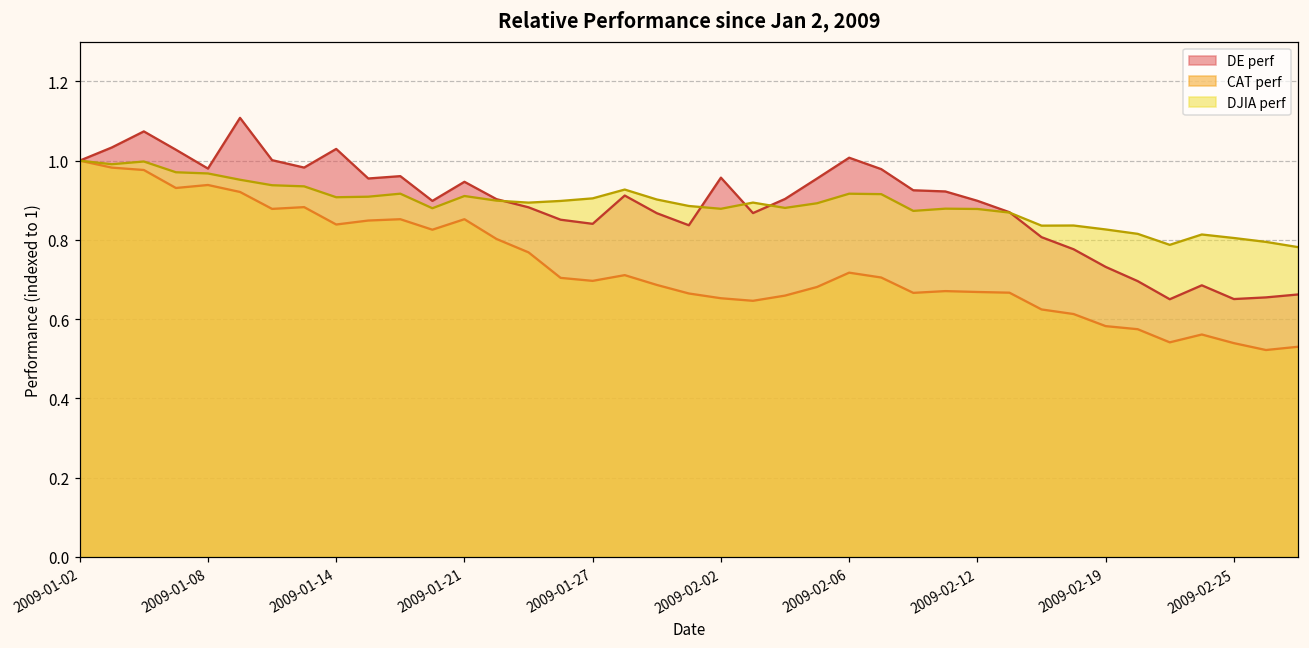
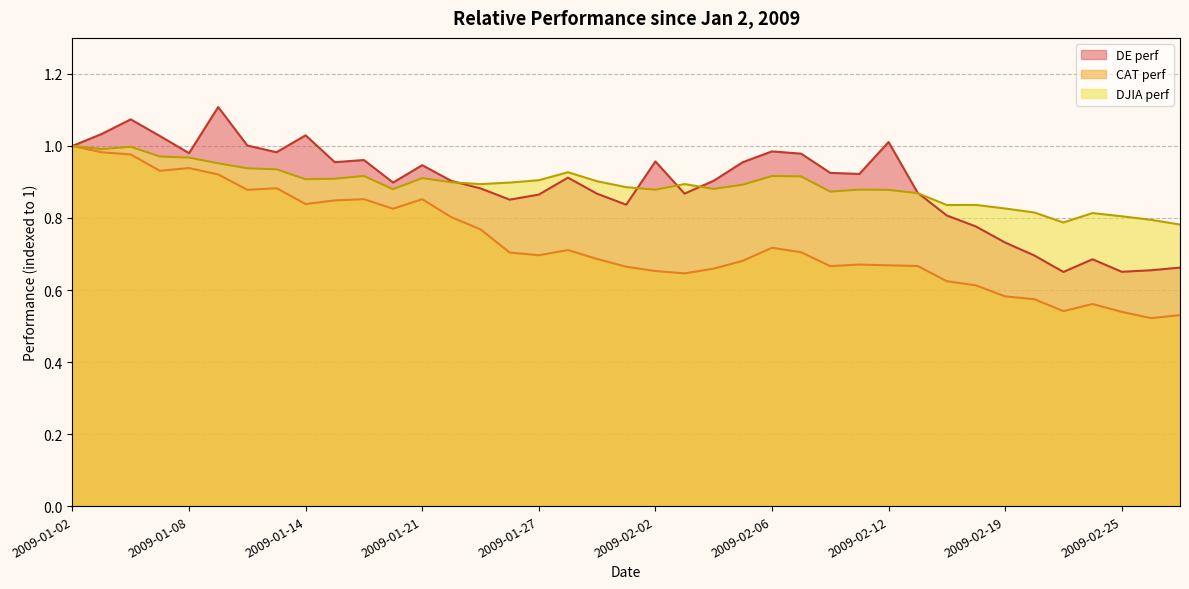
DE perf, 2009-01-27: 0.84 -> 0.86
DE perf, 2009-02-06: 1.01 -> 0.98
DE perf, 2009-02-12: 0.90 -> 1.01
